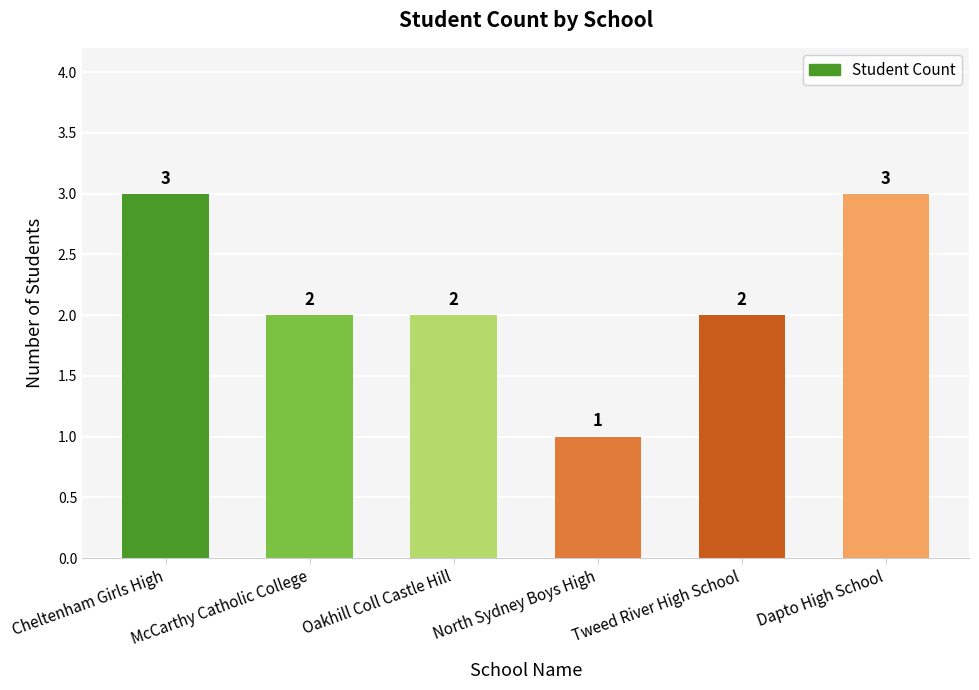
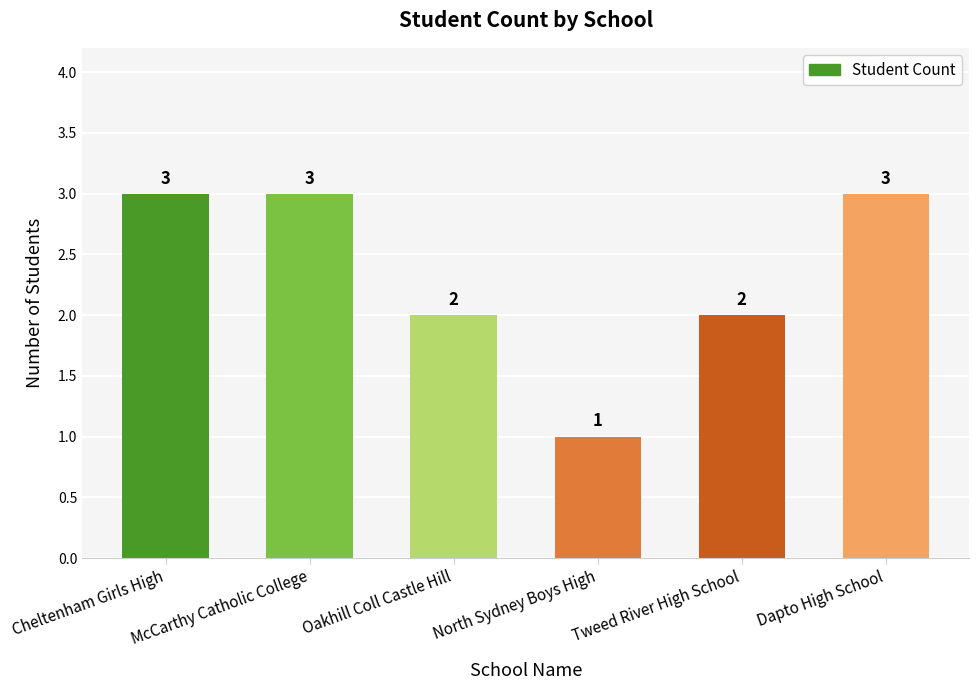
McCarthy Catholic College: 2 -> 3
